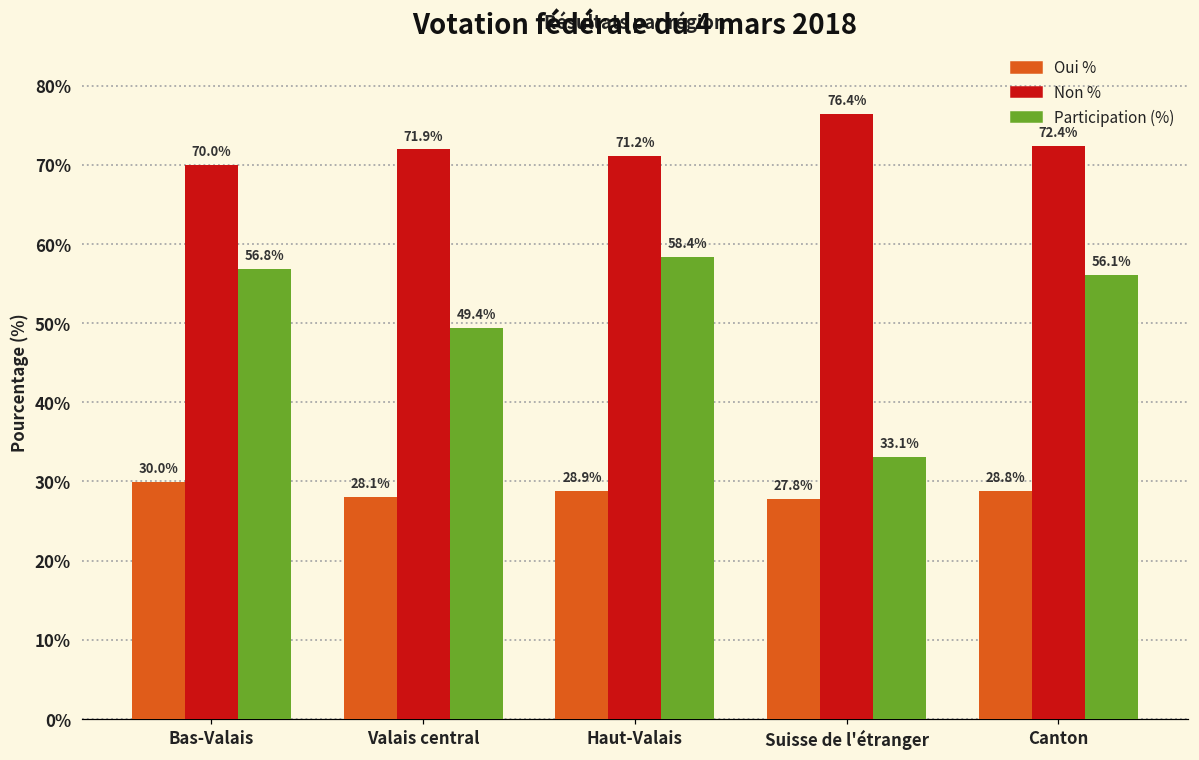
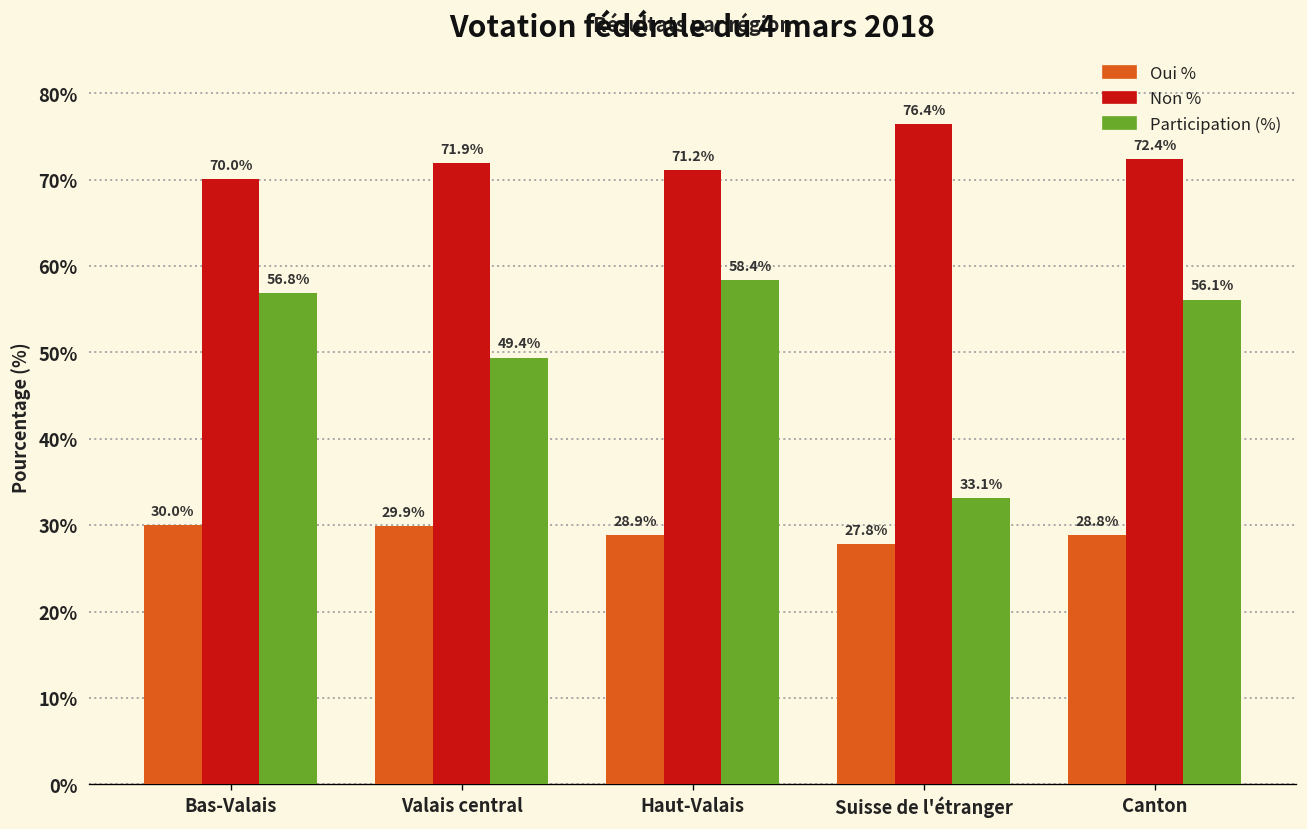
Oui %, Valais central: 28.1% -> 29.9%
